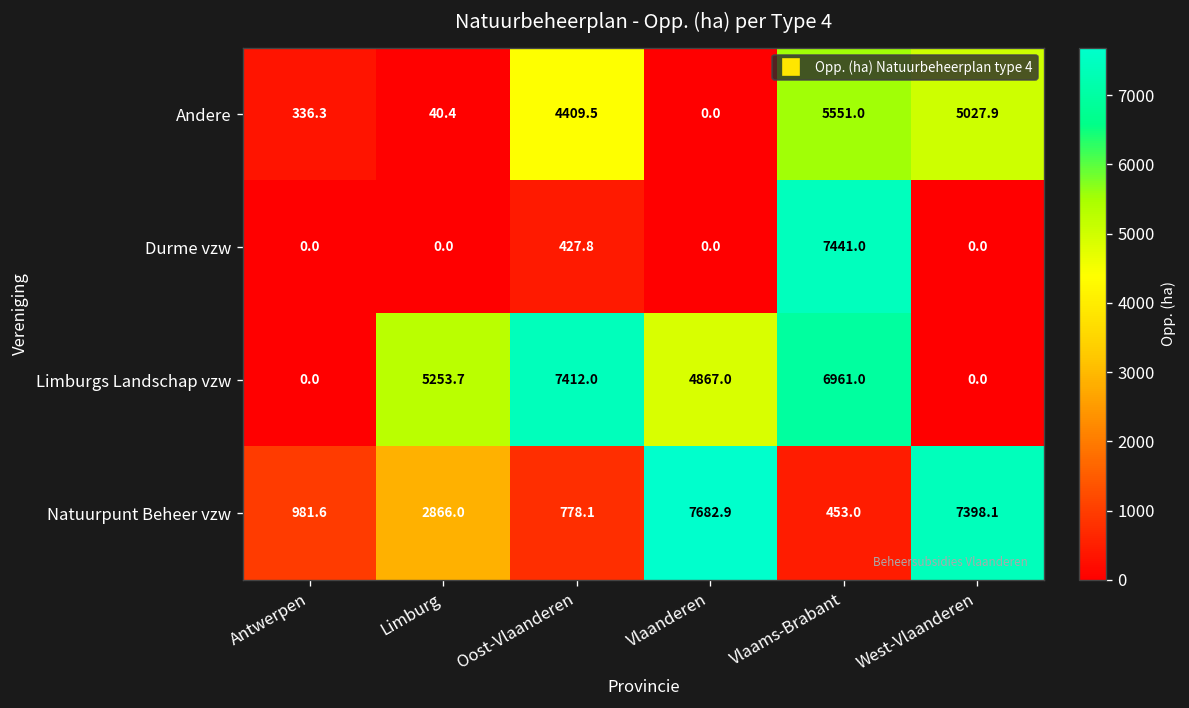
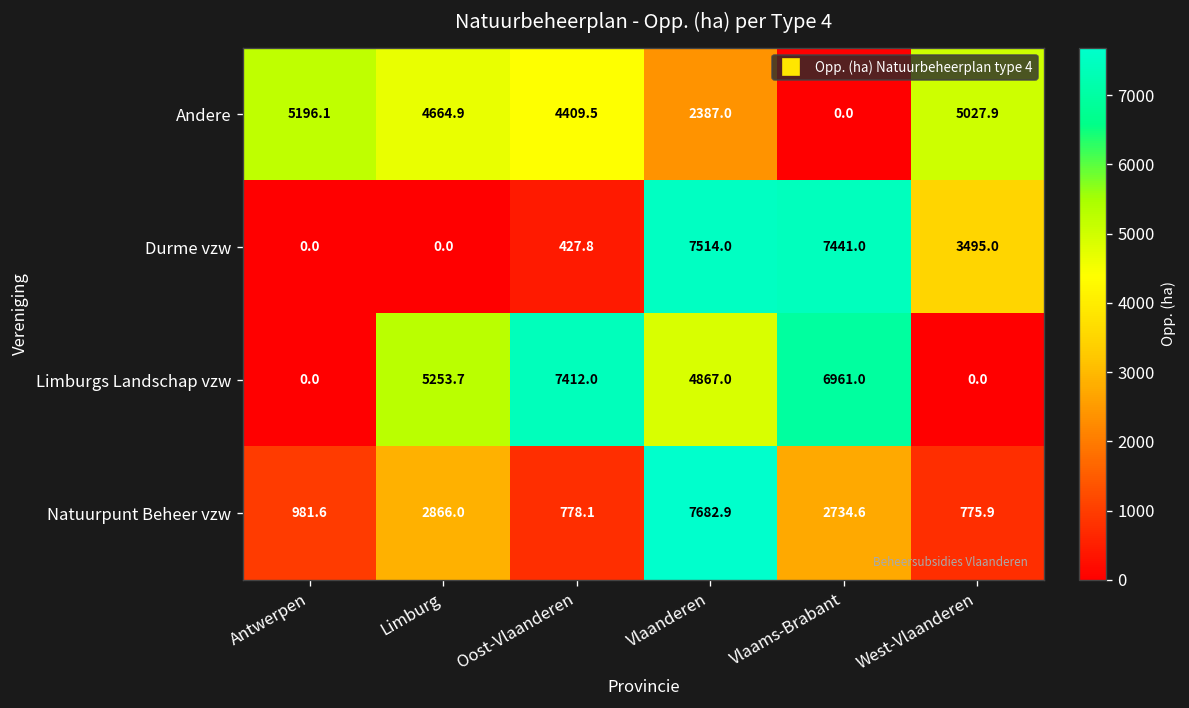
Andere, Antwerpen: 336.3 -> 5196.1
Andere, Limburg: 40.4 -> 4664.9
Andere, Vlaanderen: 0.0 -> 2387.0
Andere, Vlaams-Brabant: 5551.0 -> 0.0
Durme vzw, Vlaanderen: 0.0 -> 7514.0
Durme vzw, West-Vlaanderen: 0.0 -> 3495.0
Natuurpunt Beheer vzw, Vlaams-Brabant: 453.0 -> 2734.6
Natuurpunt Beheer vzw, West-Vlaanderen: 7398.1 -> 775.9
